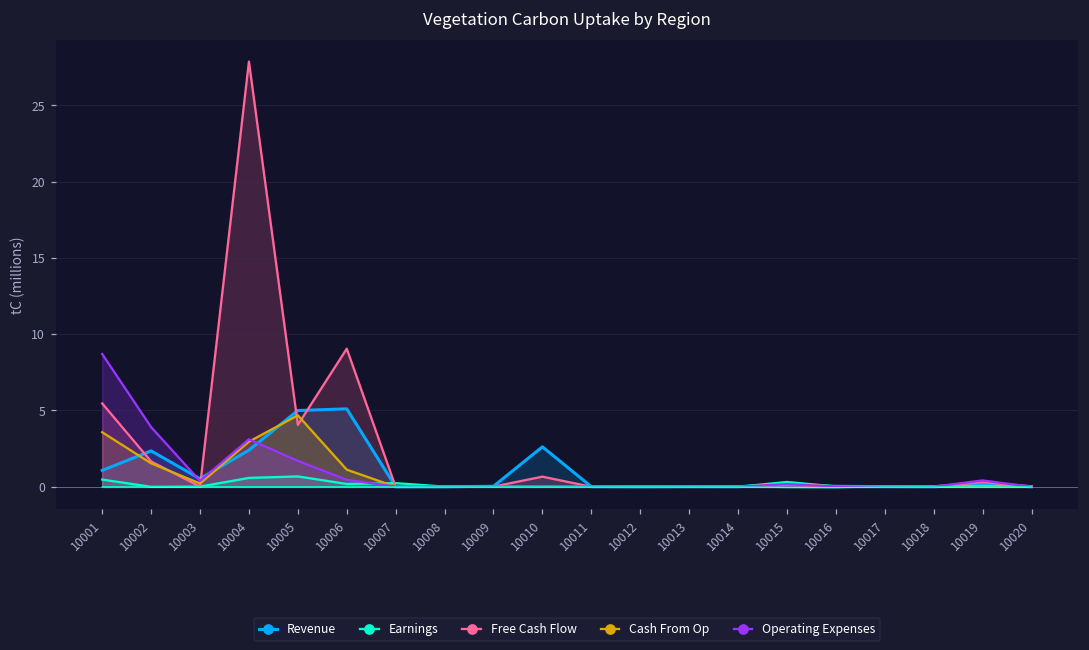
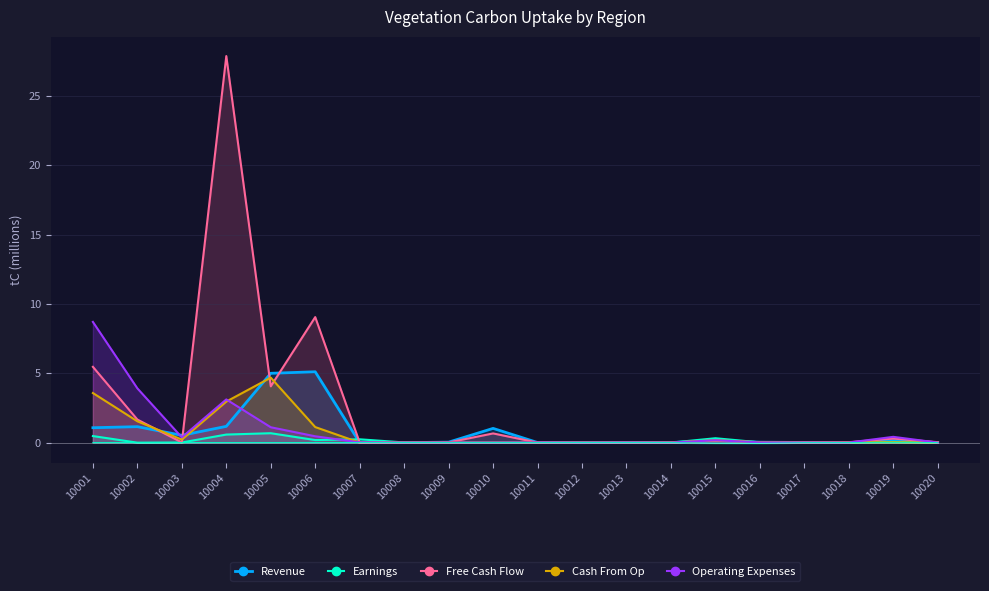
Revenue, 10002: 2.4 -> 1.2
Revenue, 10004: 2.4 -> 1.2
Operating Expenses, 10005: 1.7 -> 1.1
Revenue, 10010: 2.6 -> 1.0
